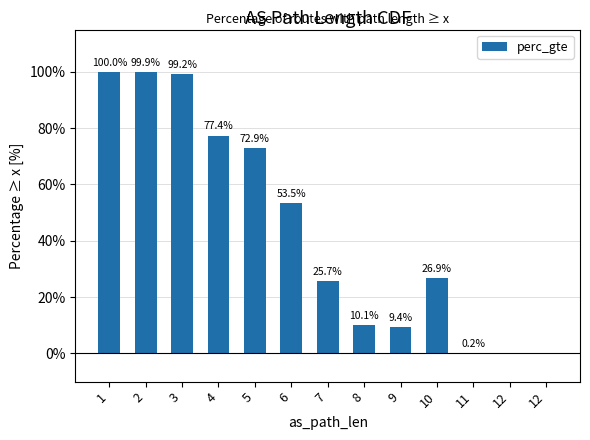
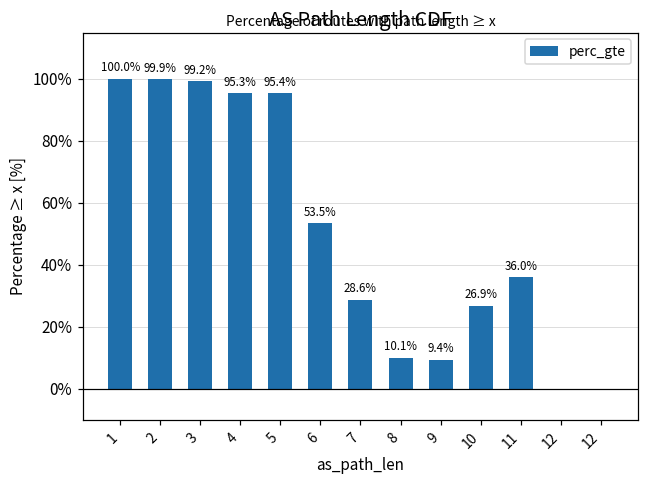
4: 77.4% -> 95.3%
5: 72.9% -> 95.4%
7: 25.7% -> 28.6%
11: 0.2% -> 36.0%
